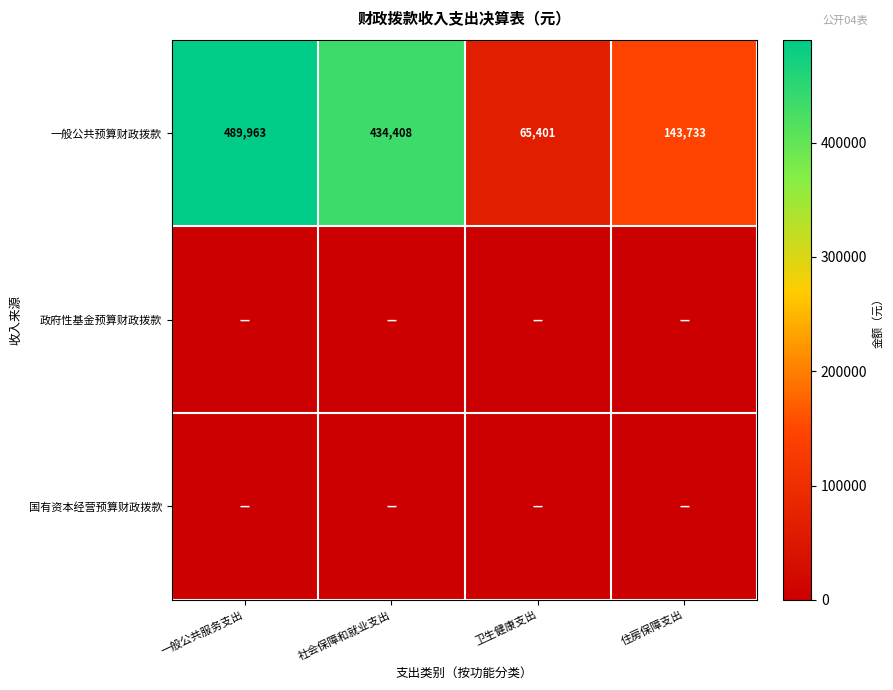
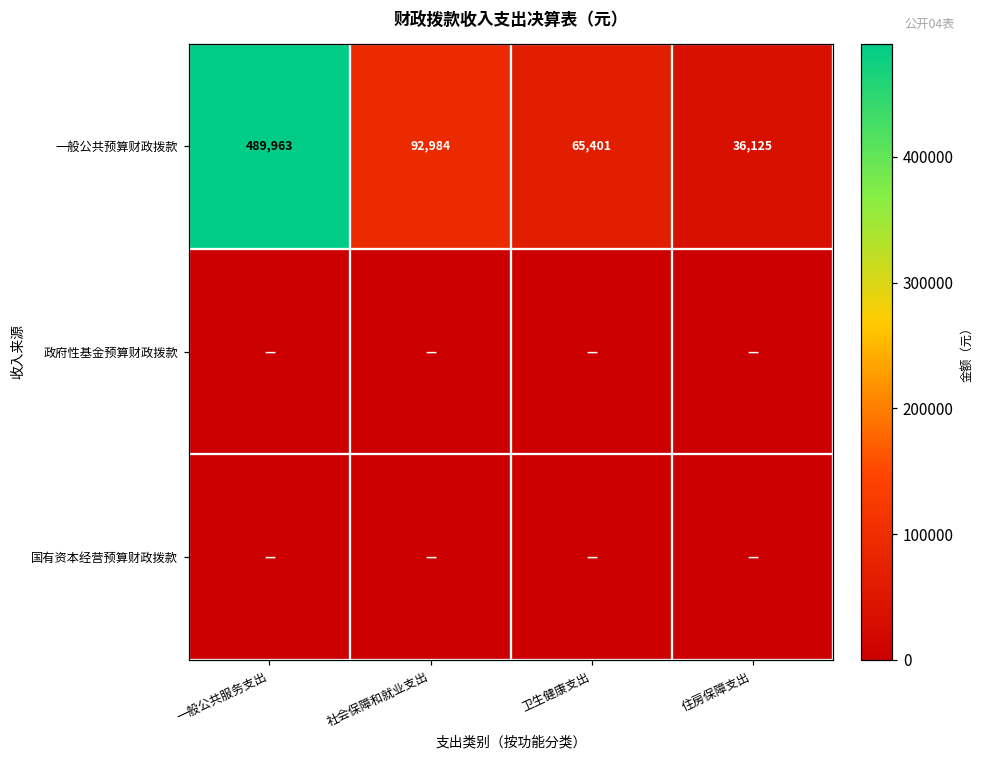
一般公共预算财政拨款, 社会保障和就业支出: 434,408 -> 92,984
一般公共预算财政拨款, 住房保障支出: 143,733 -> 36,125
